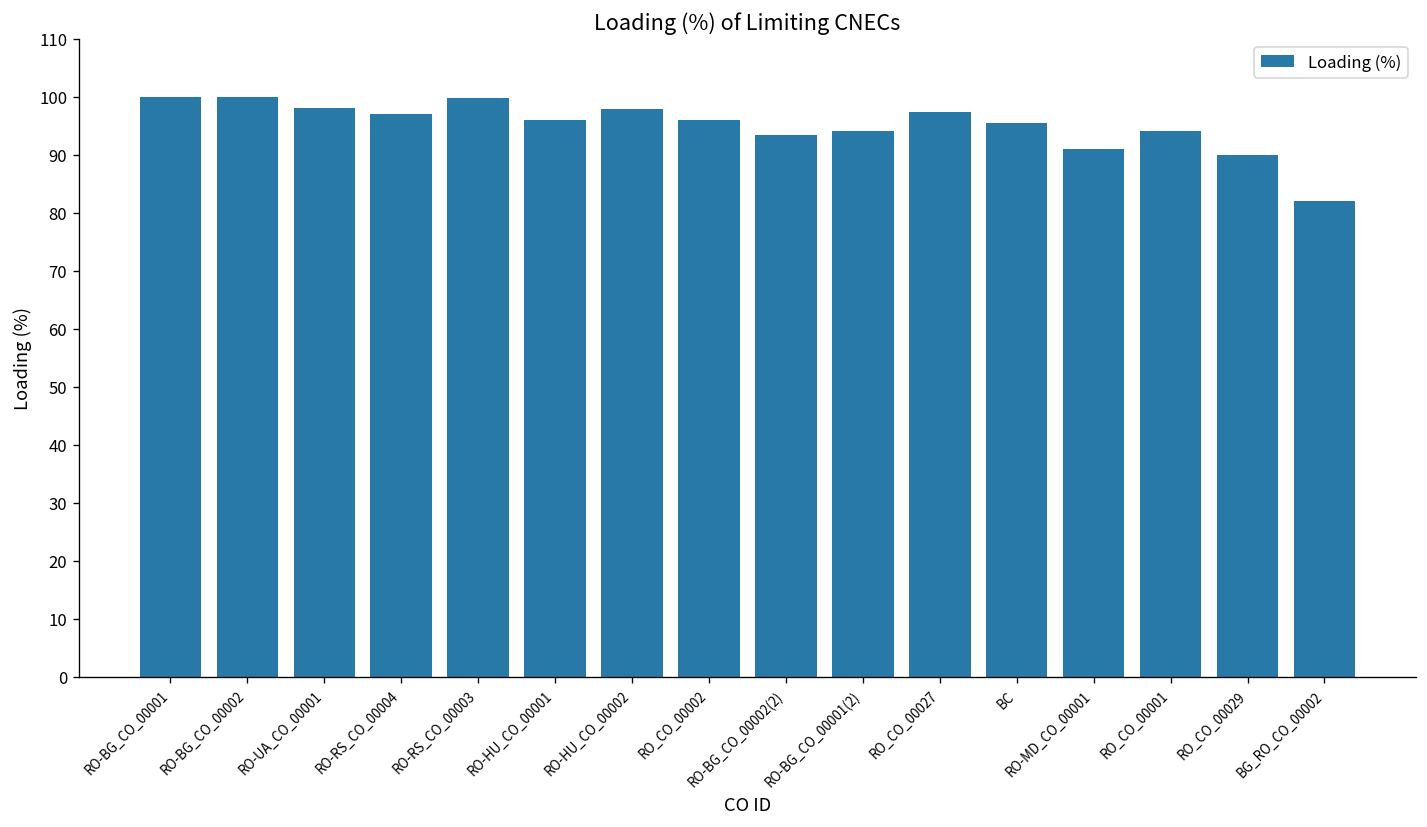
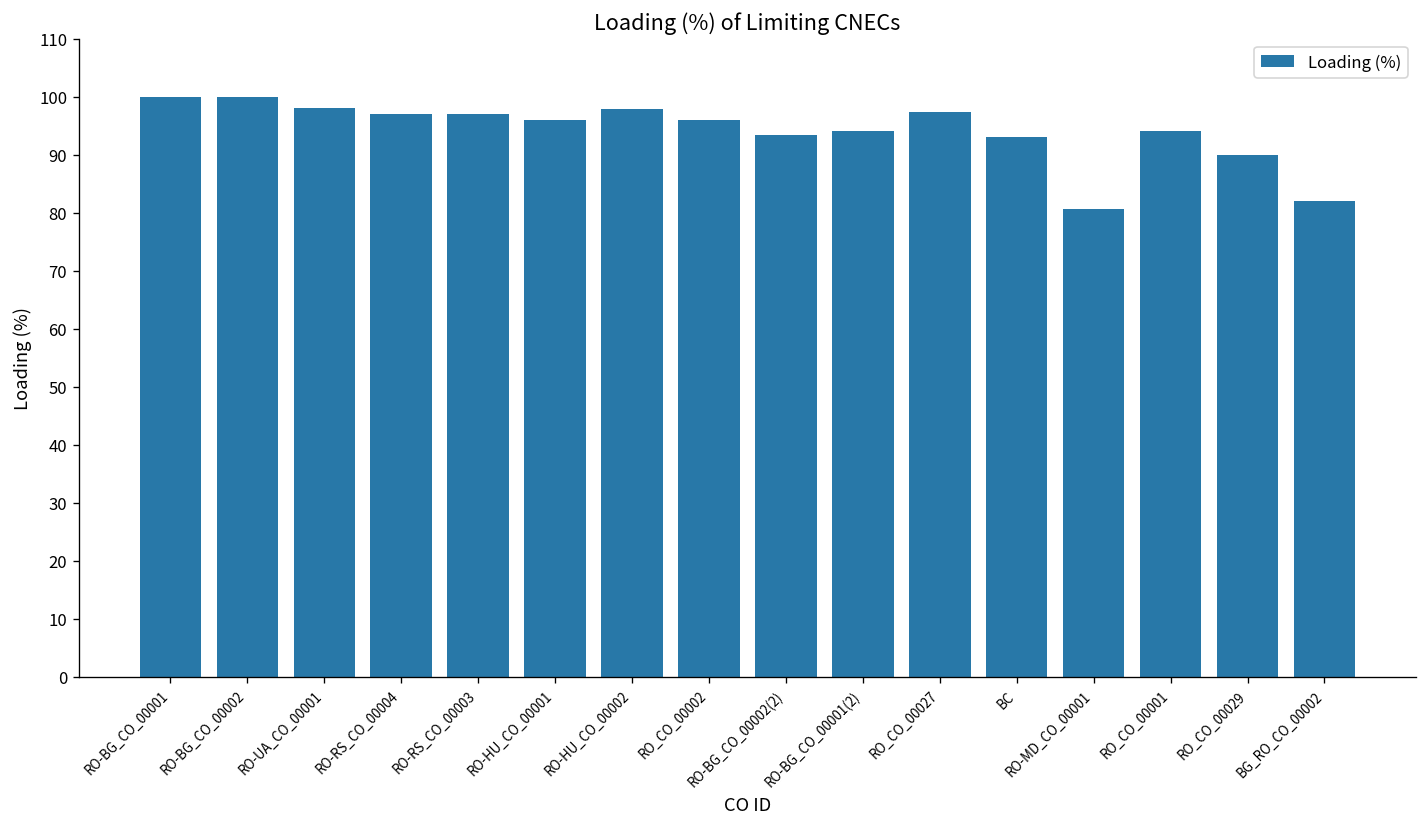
RO-RS_CO_00003: 100 -> 97
BC: 95 -> 93
RO-MD_CO_00001: 91 -> 81
